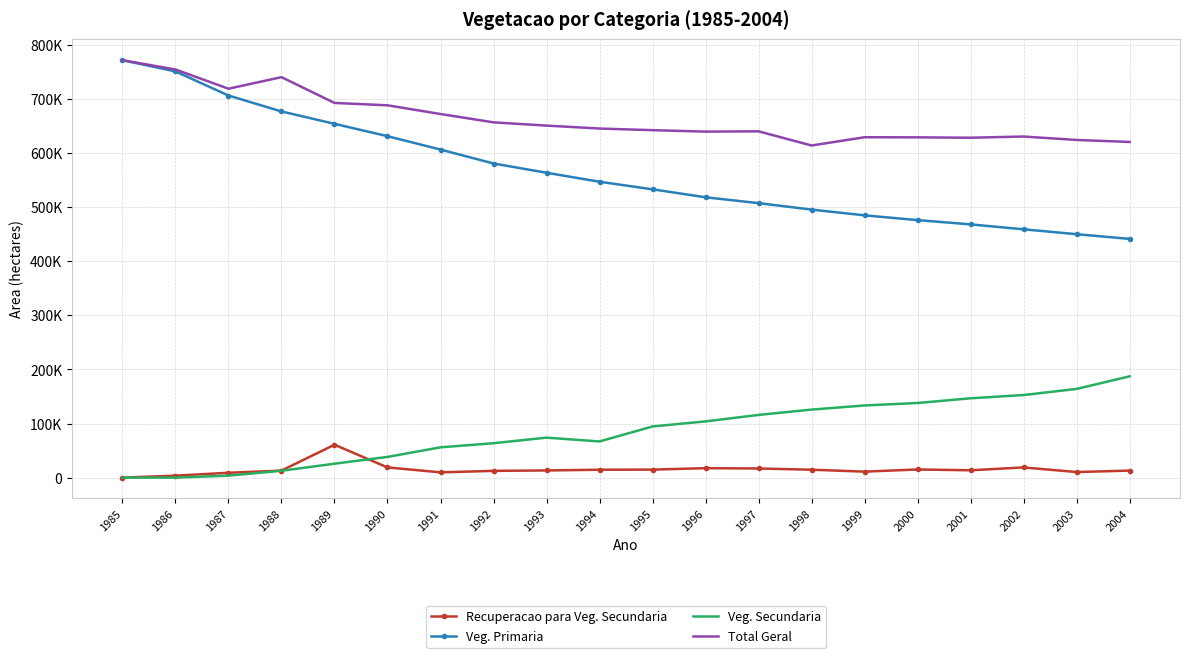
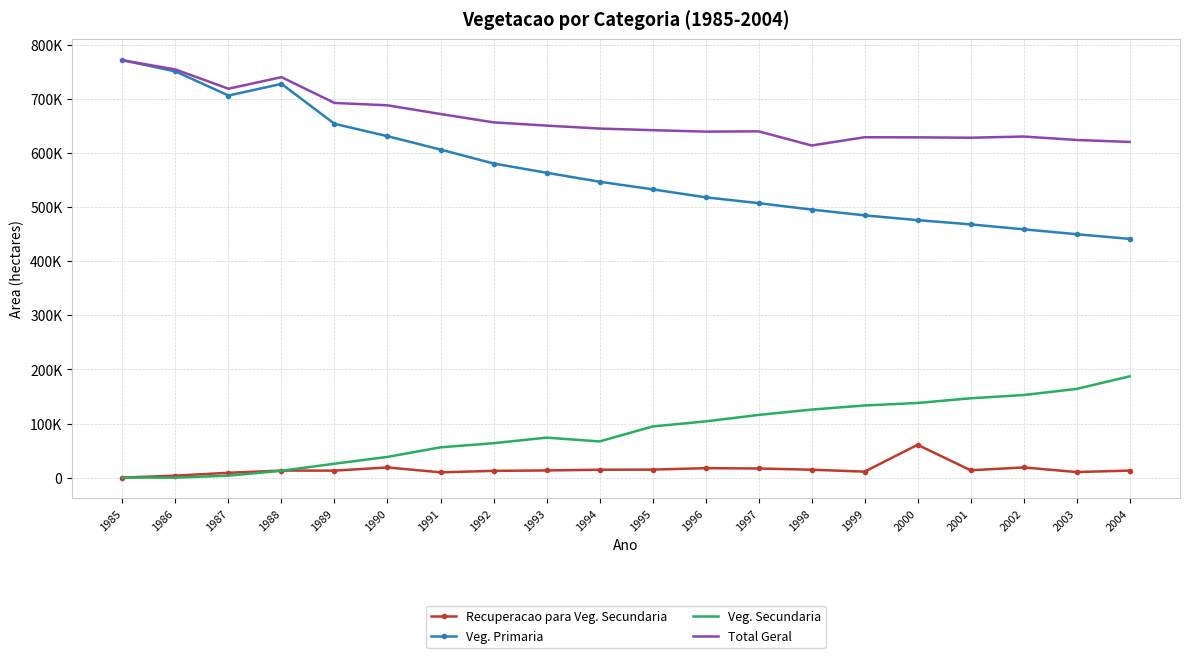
Veg. Primaria, 1988: 680000 -> 730000
Recuperacao para Veg. Secundaria, 1989: 60000 -> 10000
Recuperacao para Veg. Secundaria, 2000: 20000 -> 60000
